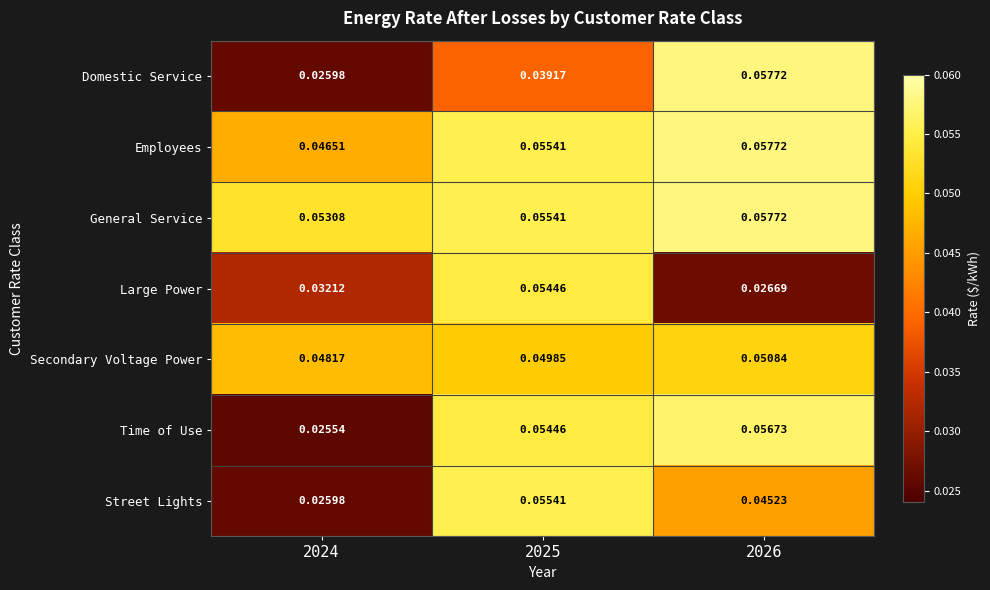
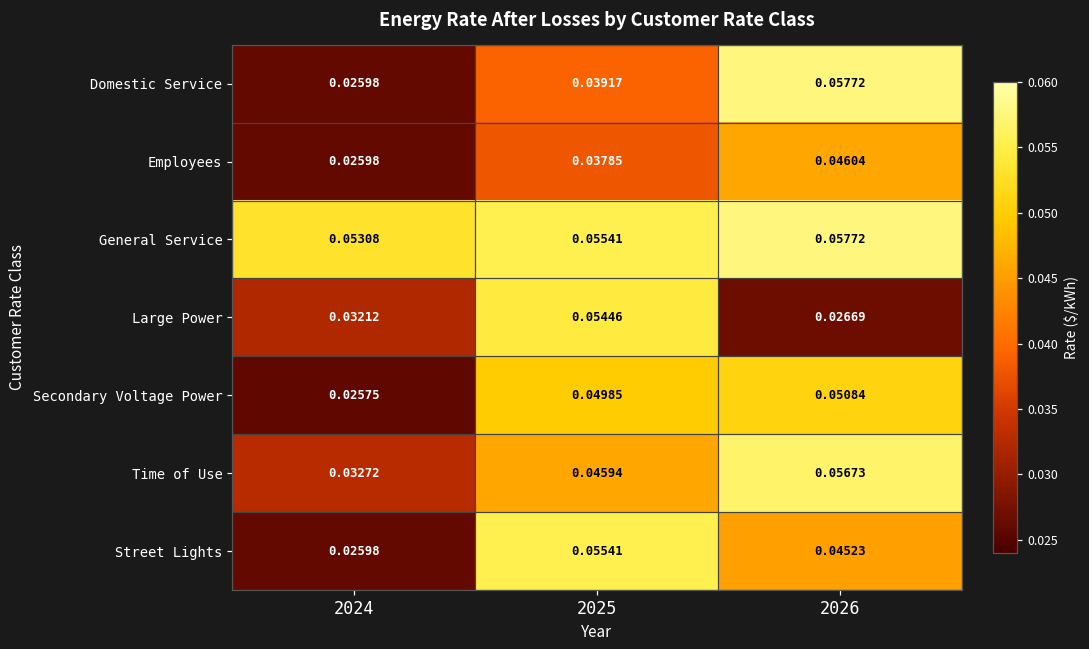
Employees, 2024: 0.04651 -> 0.02598
Employees, 2025: 0.05541 -> 0.03785
Employees, 2026: 0.05772 -> 0.04604
Secondary Voltage Power, 2024: 0.04817 -> 0.02575
Time of Use, 2024: 0.02554 -> 0.03272
Time of Use, 2025: 0.05446 -> 0.04594
